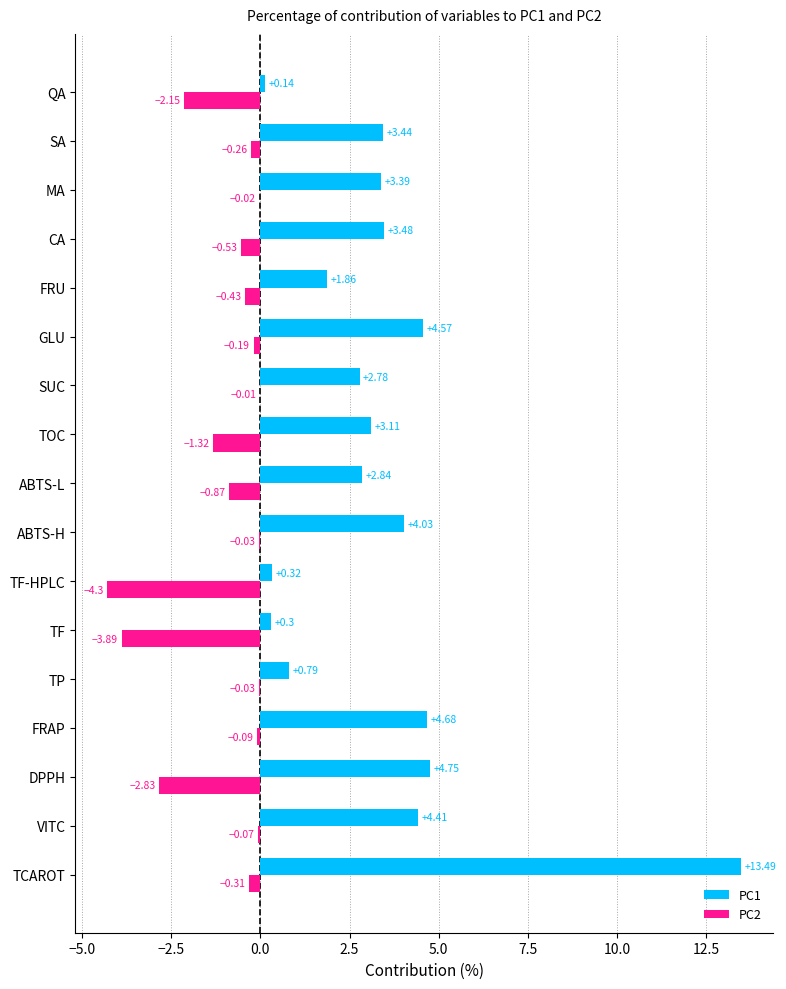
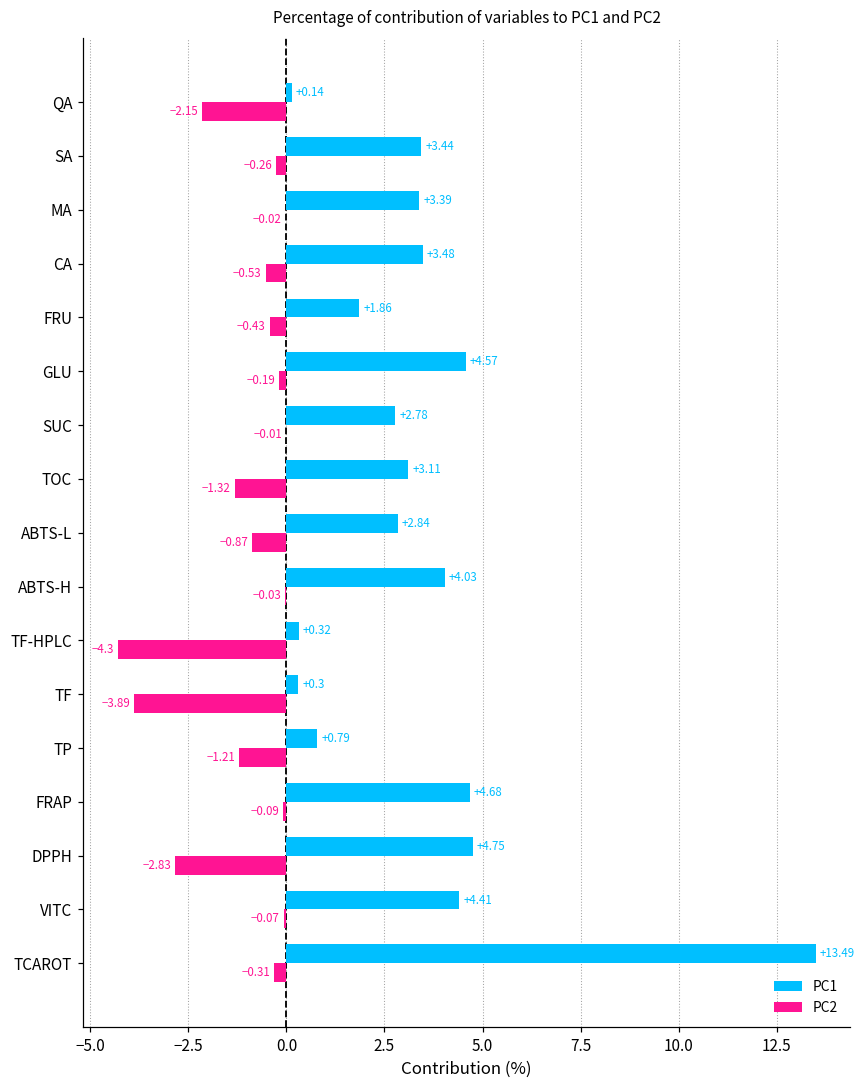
PC2, TP: -0.03 -> -1.21
